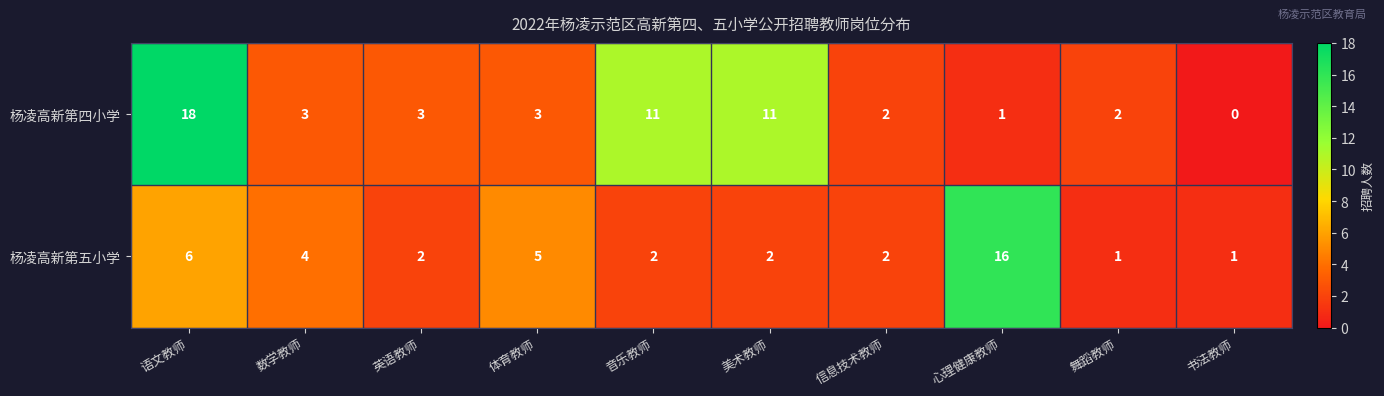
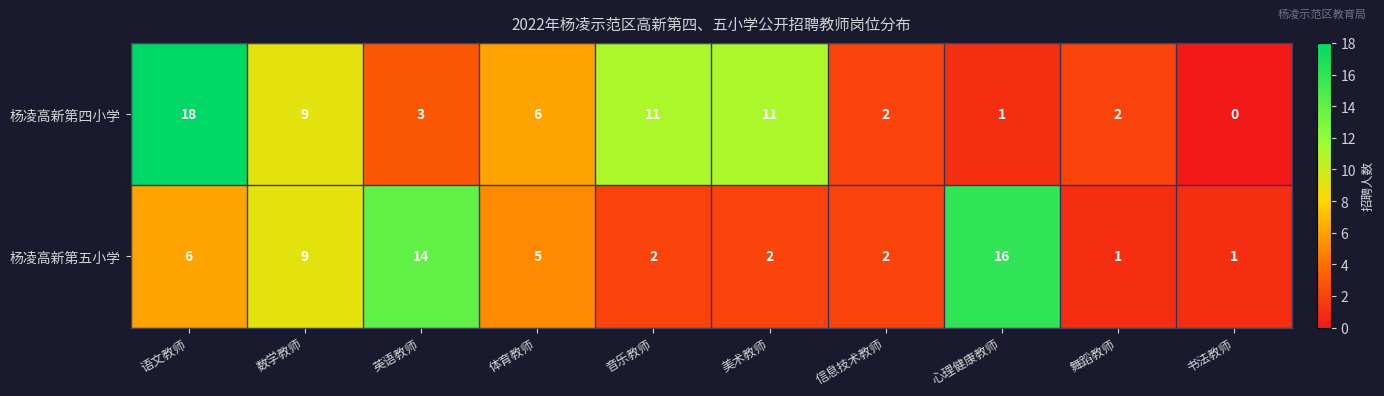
杨凌高新第四小学, 数学教师: 3 -> 9
杨凌高新第四小学, 体育教师: 3 -> 6
杨凌高新第五小学, 数学教师: 4 -> 9
杨凌高新第五小学, 英语教师: 2 -> 14
